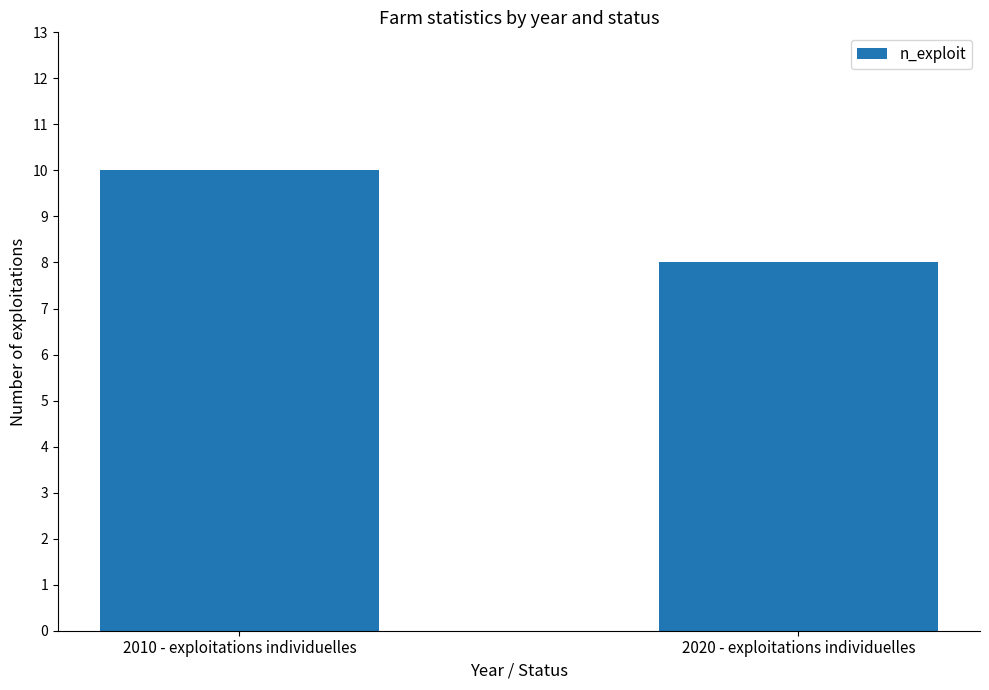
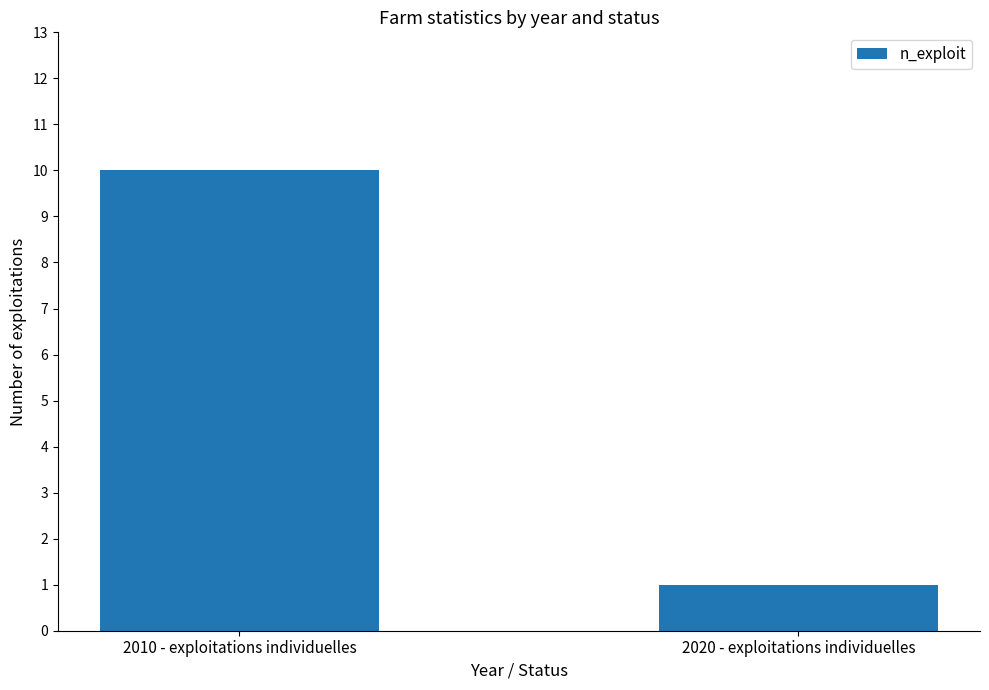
2020 - exploitations individuelles: 8 -> 1
